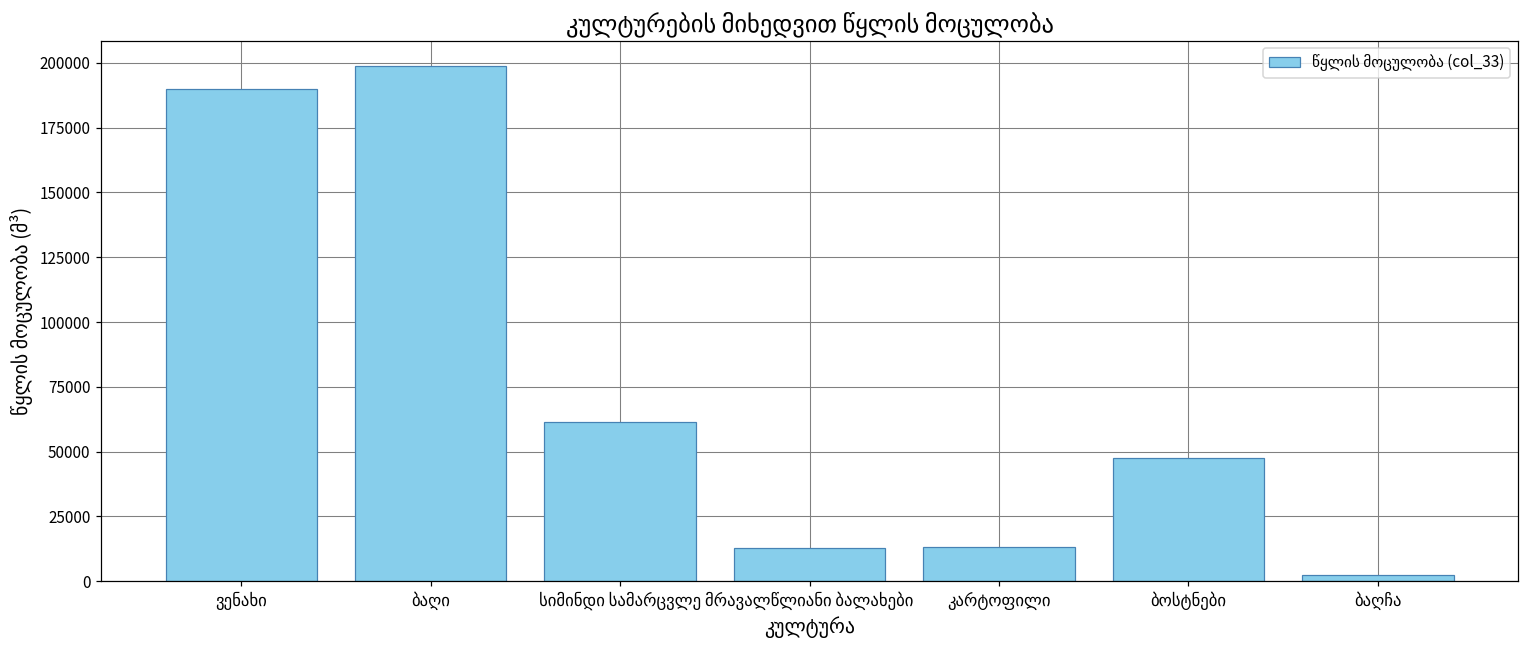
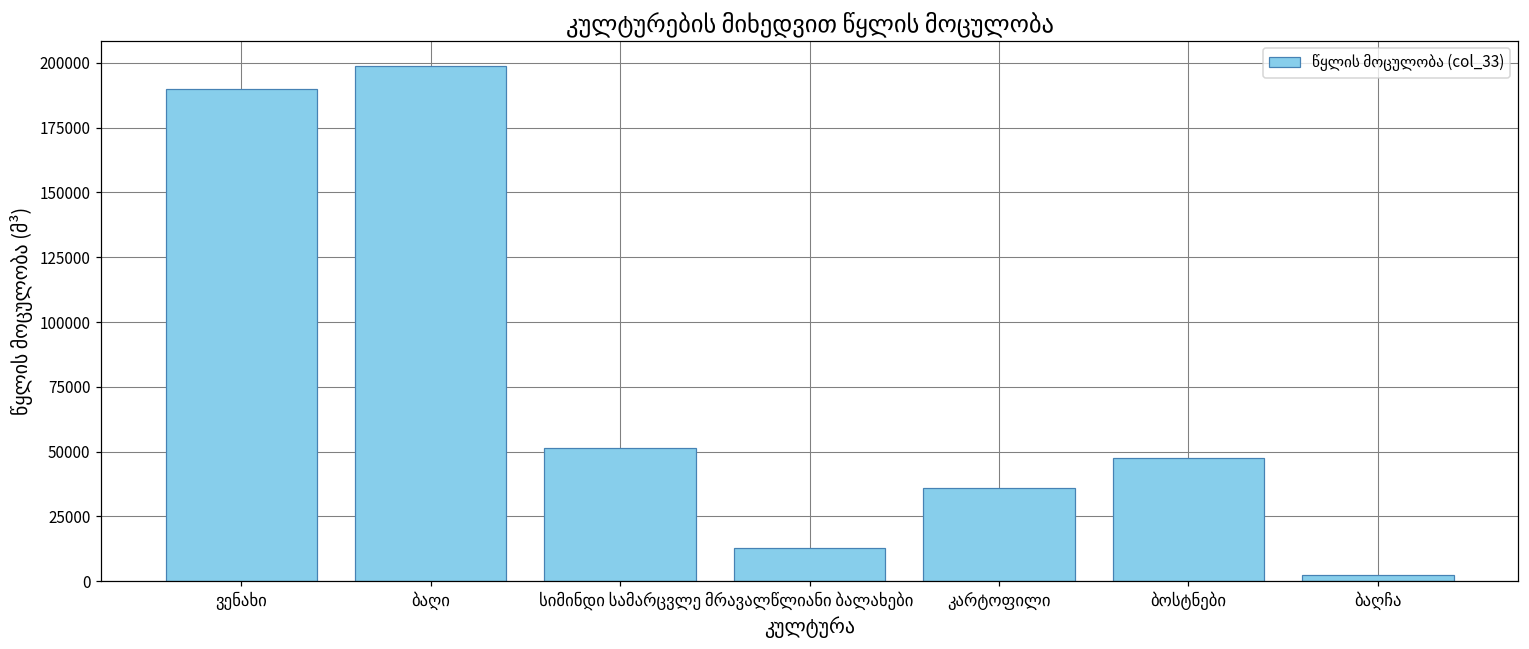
სიმინდი სამარცვლე: 62000 -> 51000
კარტოფილი: 13000 -> 36000
